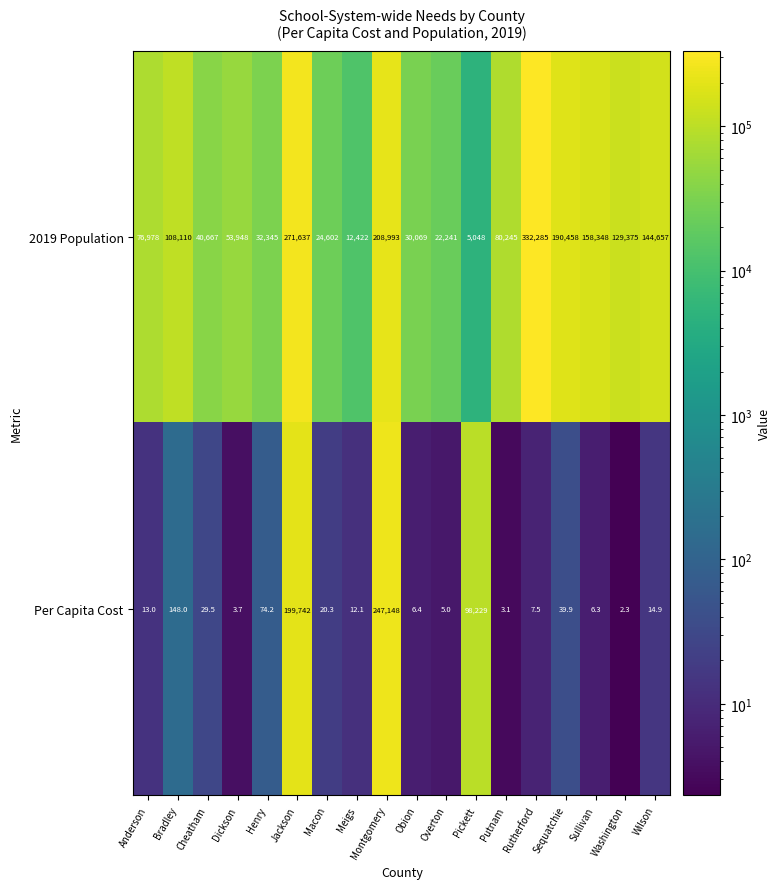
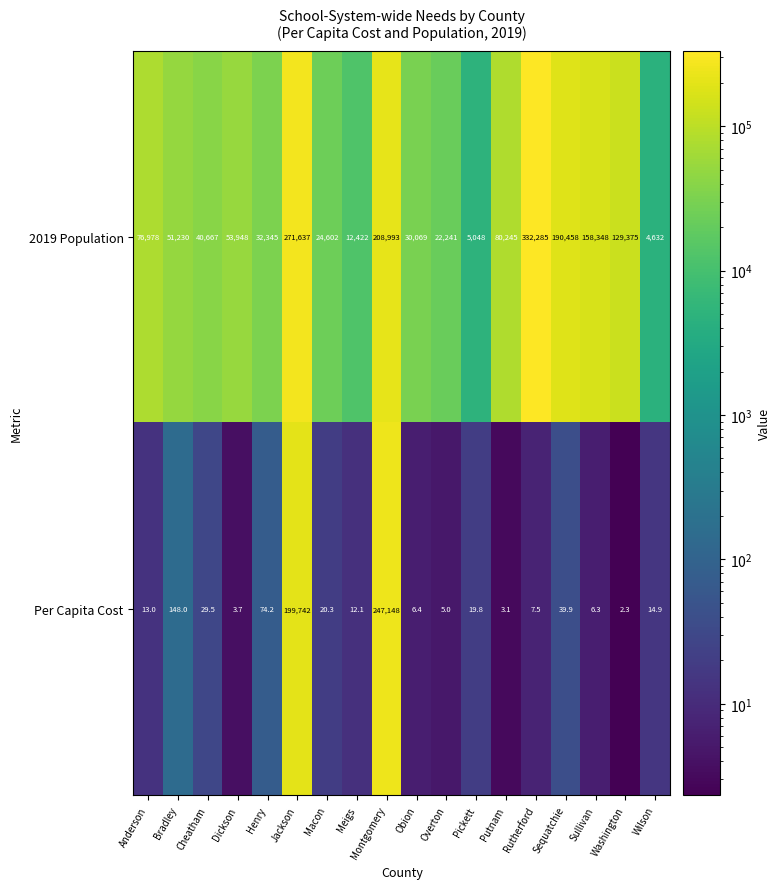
2019 Population, Bradley: 108,110 -> 51,230
2019 Population, Wilson: 144,657 -> 4,632
Per Capita Cost, Pickett: 98,229 -> 19.8
